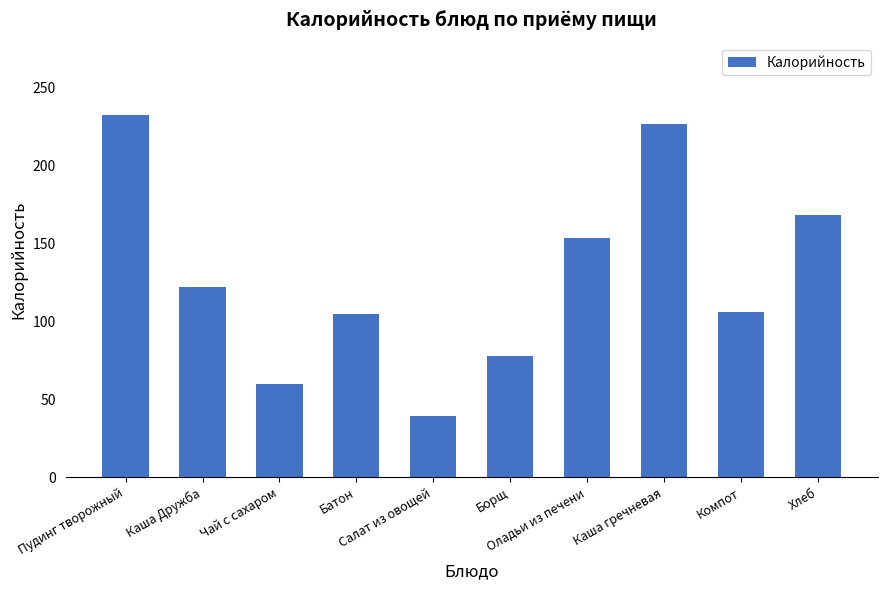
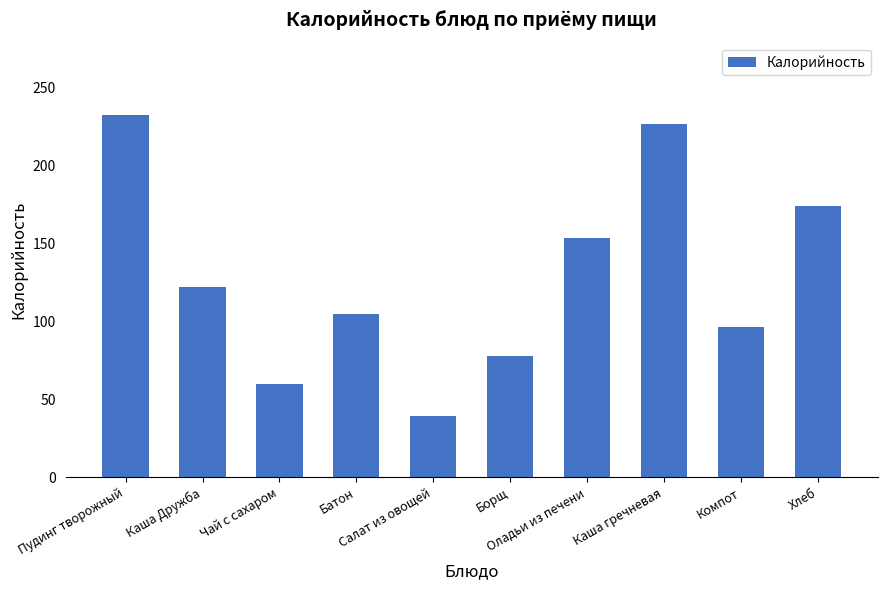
Компот: 106 -> 96
Хлеб: 168 -> 174
